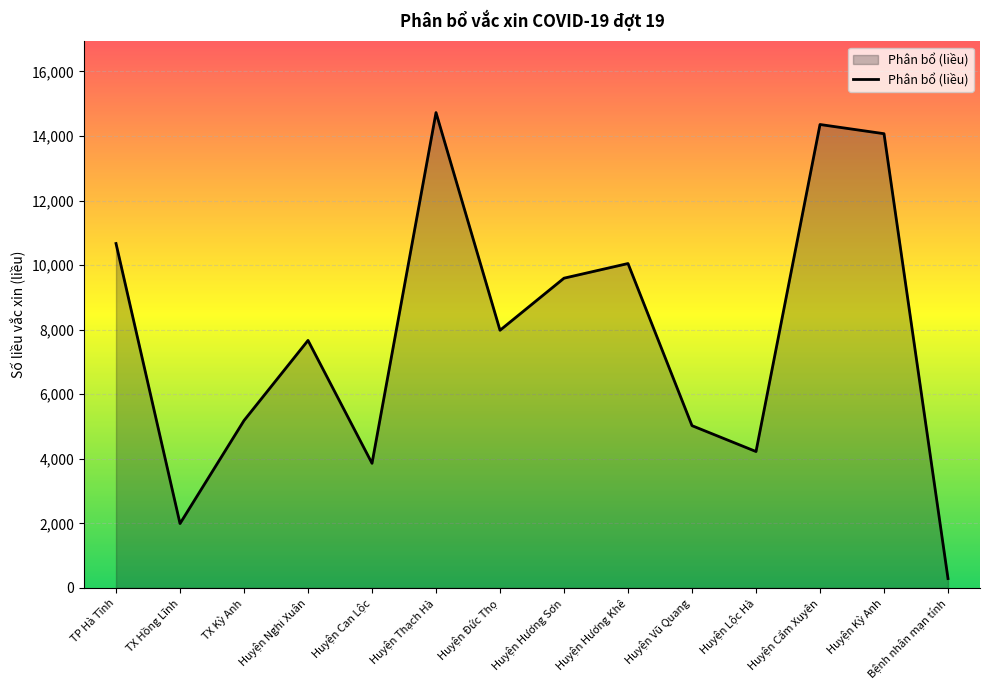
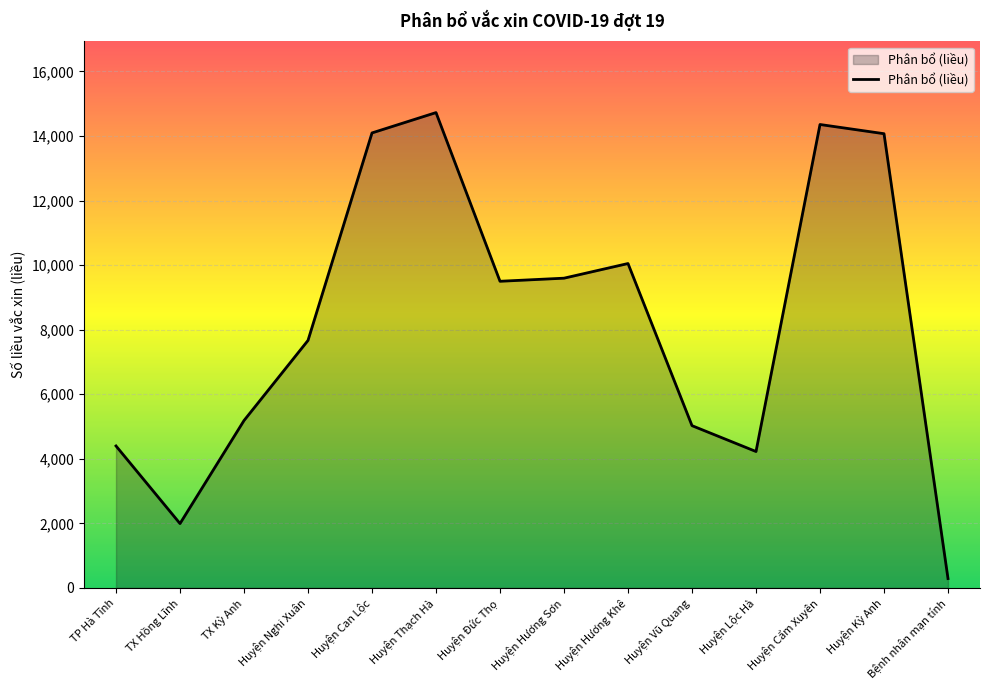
TP Hà Tĩnh: 10,700 -> 4,400
Huyện Can Lộc: 3,900 -> 14,100
Huyện Đức Thọ: 8,000 -> 9,500
